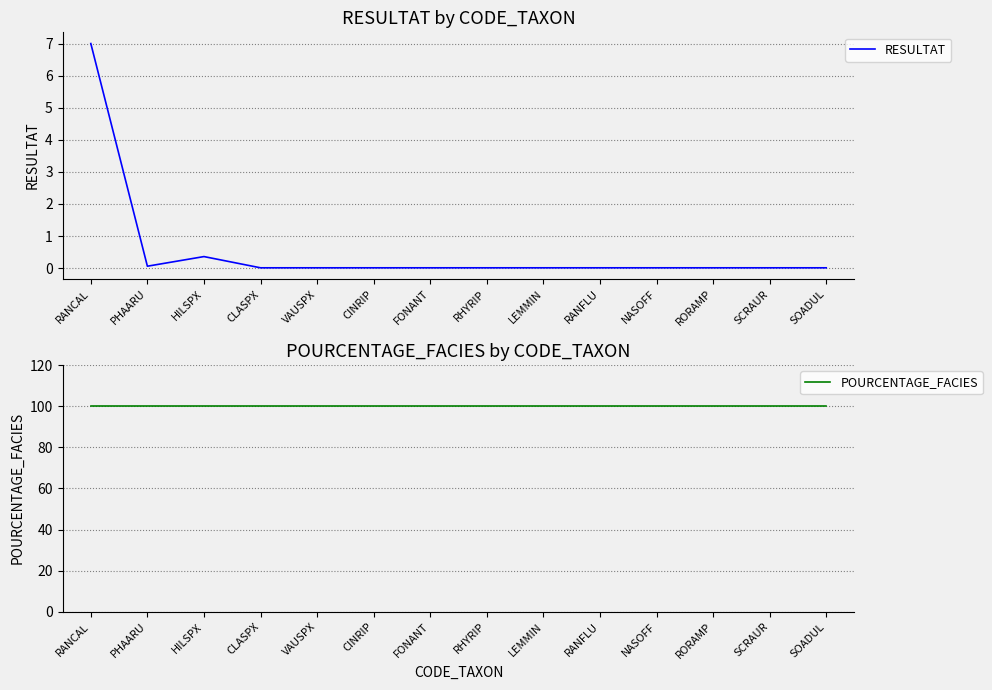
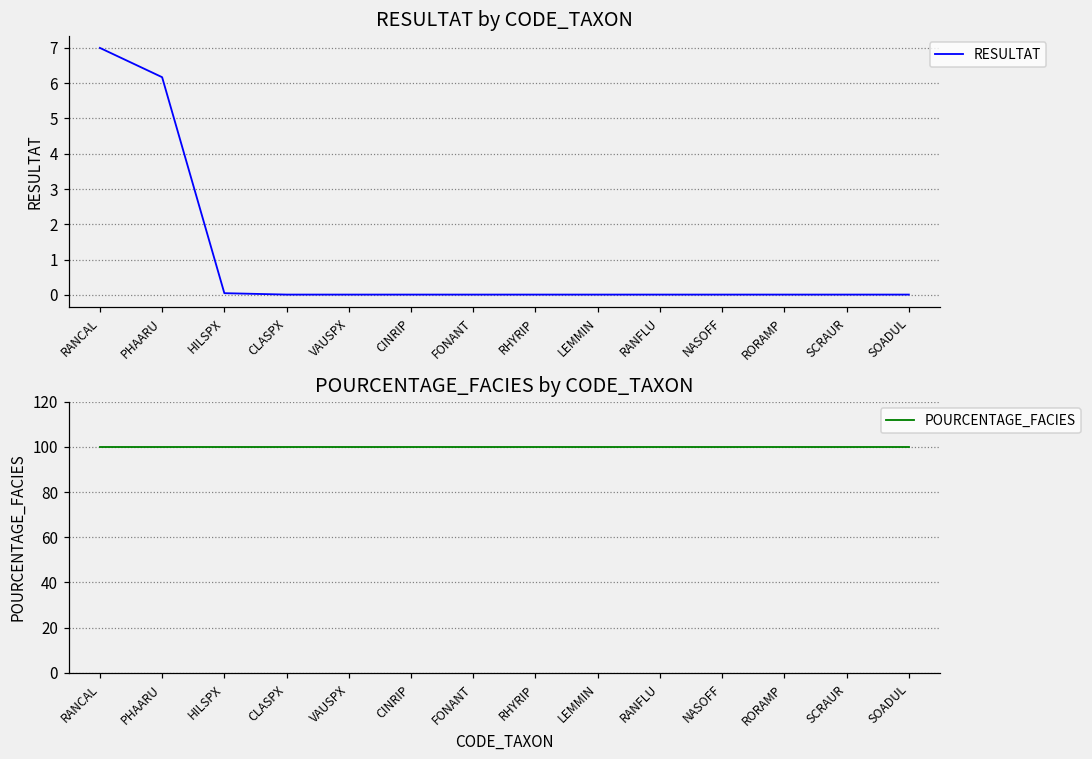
RESULTAT by CODE_TAXON, PHAARU: 0.1 -> 6.2
RESULTAT by CODE_TAXON, HILSPX: 0.4 -> 0.1
